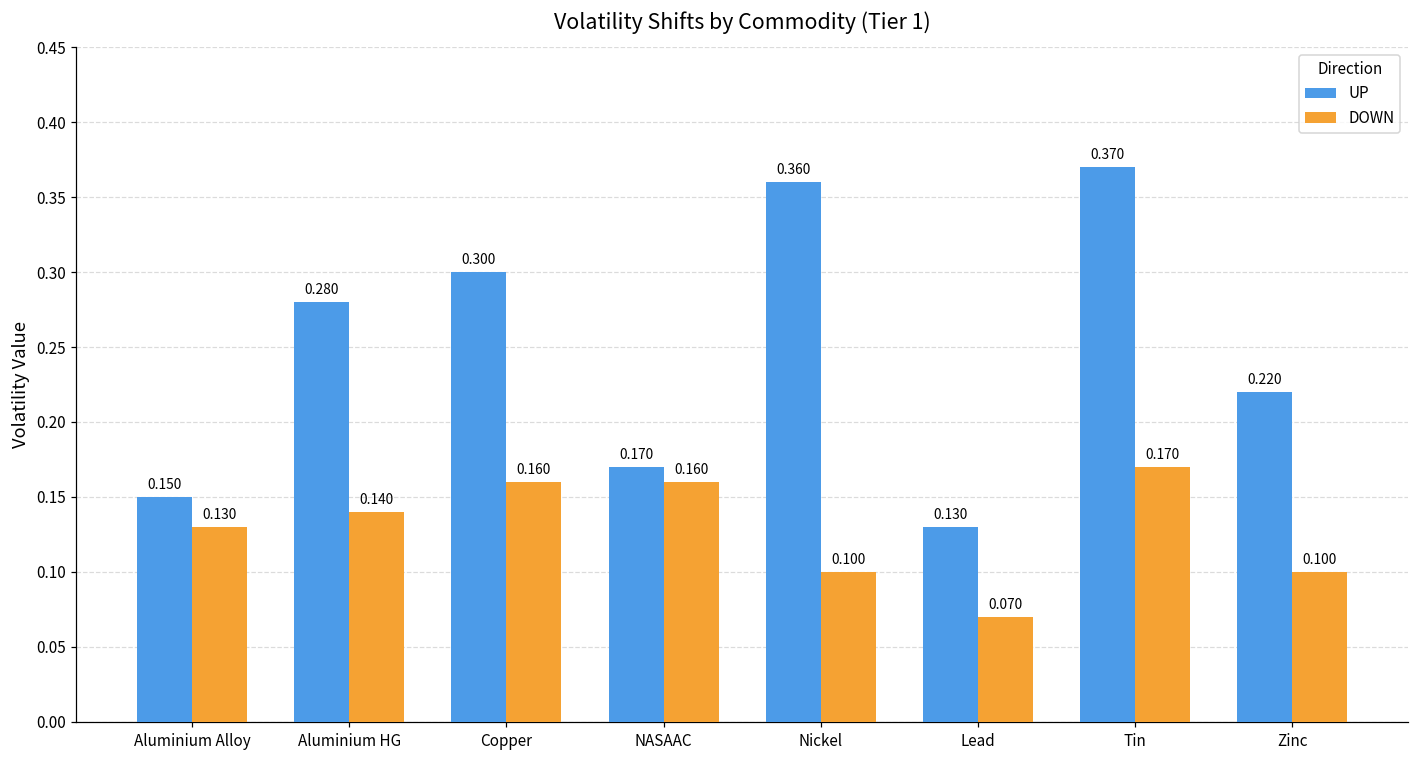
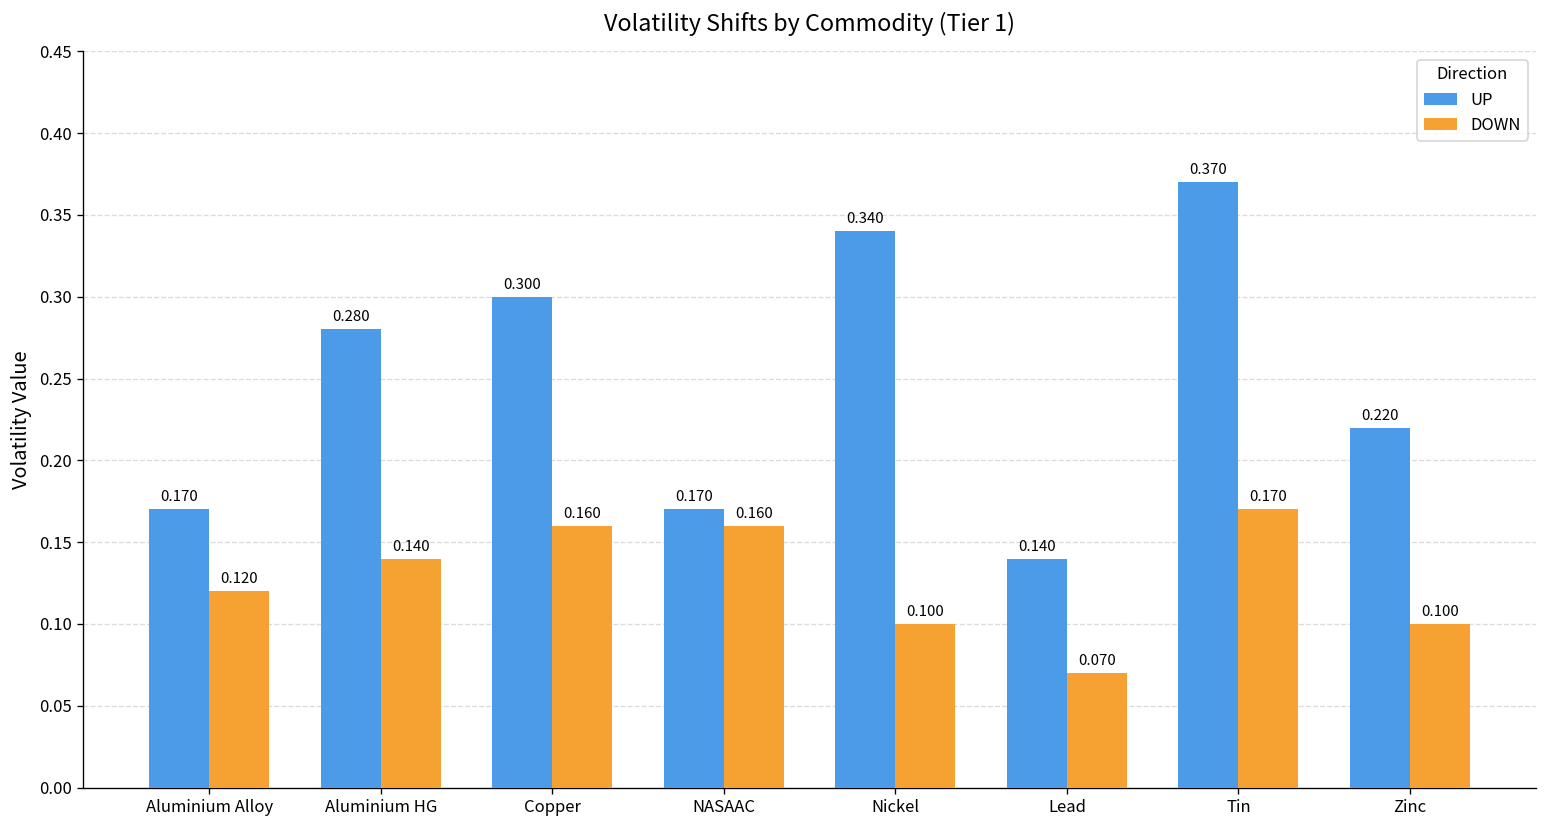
UP, Aluminium Alloy: 0.150 -> 0.170
DOWN, Aluminium Alloy: 0.130 -> 0.120
UP, Nickel: 0.360 -> 0.340
UP, Lead: 0.130 -> 0.140
